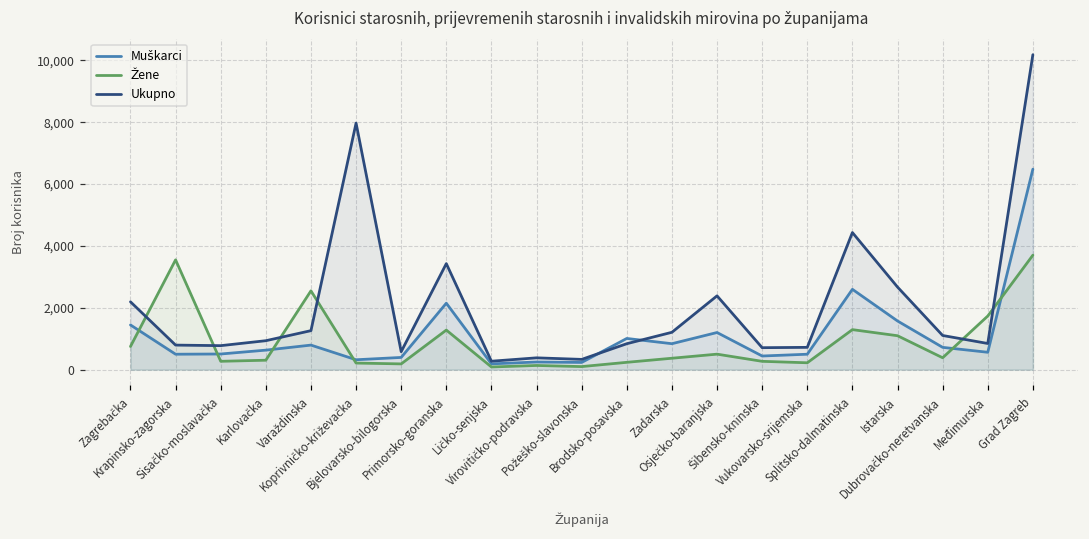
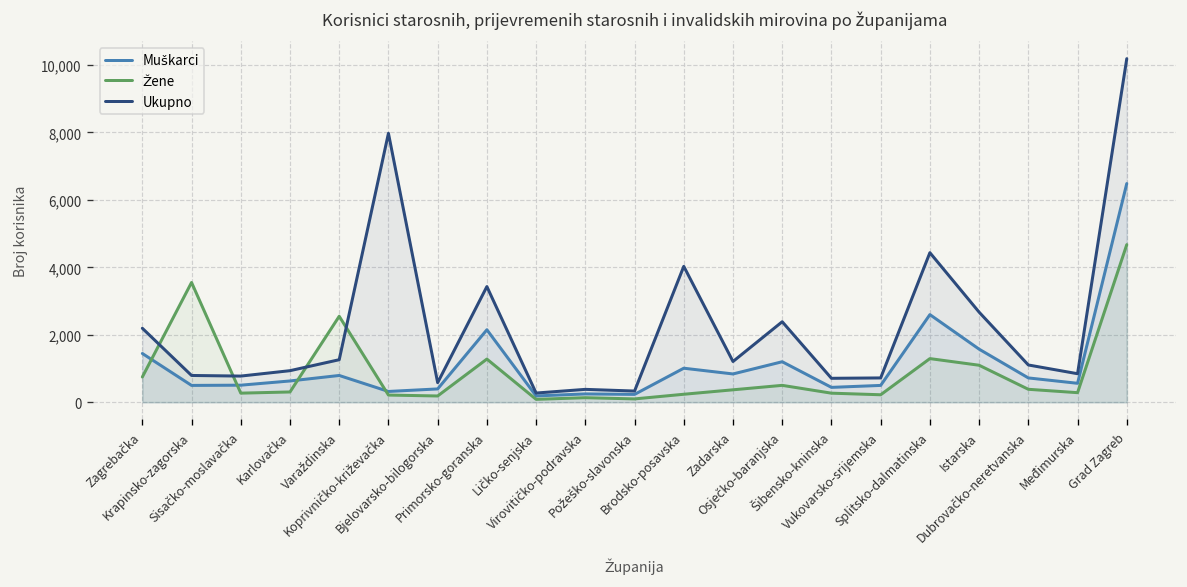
Ukupno, Brodsko-posavska: 800 -> 4,000
Žene, Međimurska: 1,700 -> 300
Žene, Grad Zagreb: 3,700 -> 4,700
